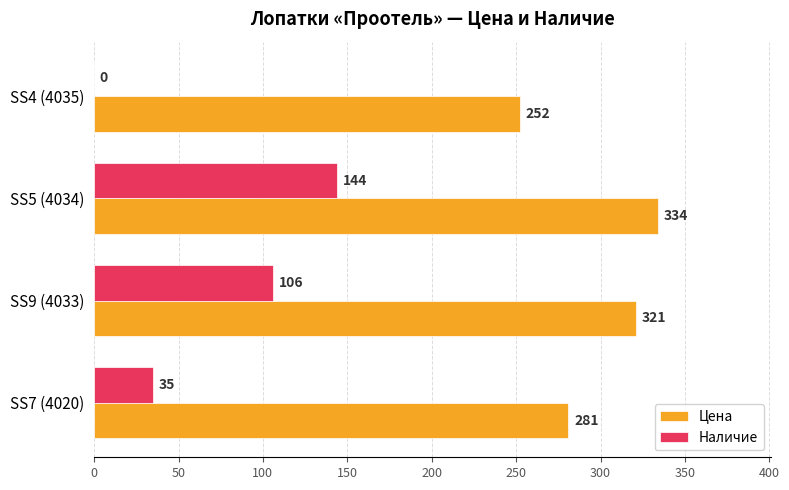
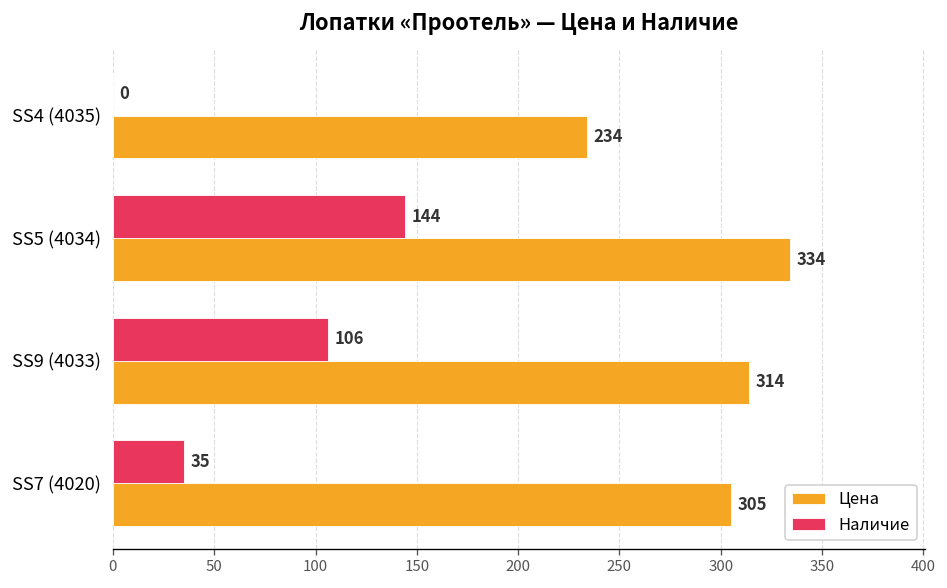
Цена, SS4 (4035): 252 -> 234
Цена, SS9 (4033): 321 -> 314
Цена, SS7 (4020): 281 -> 305
